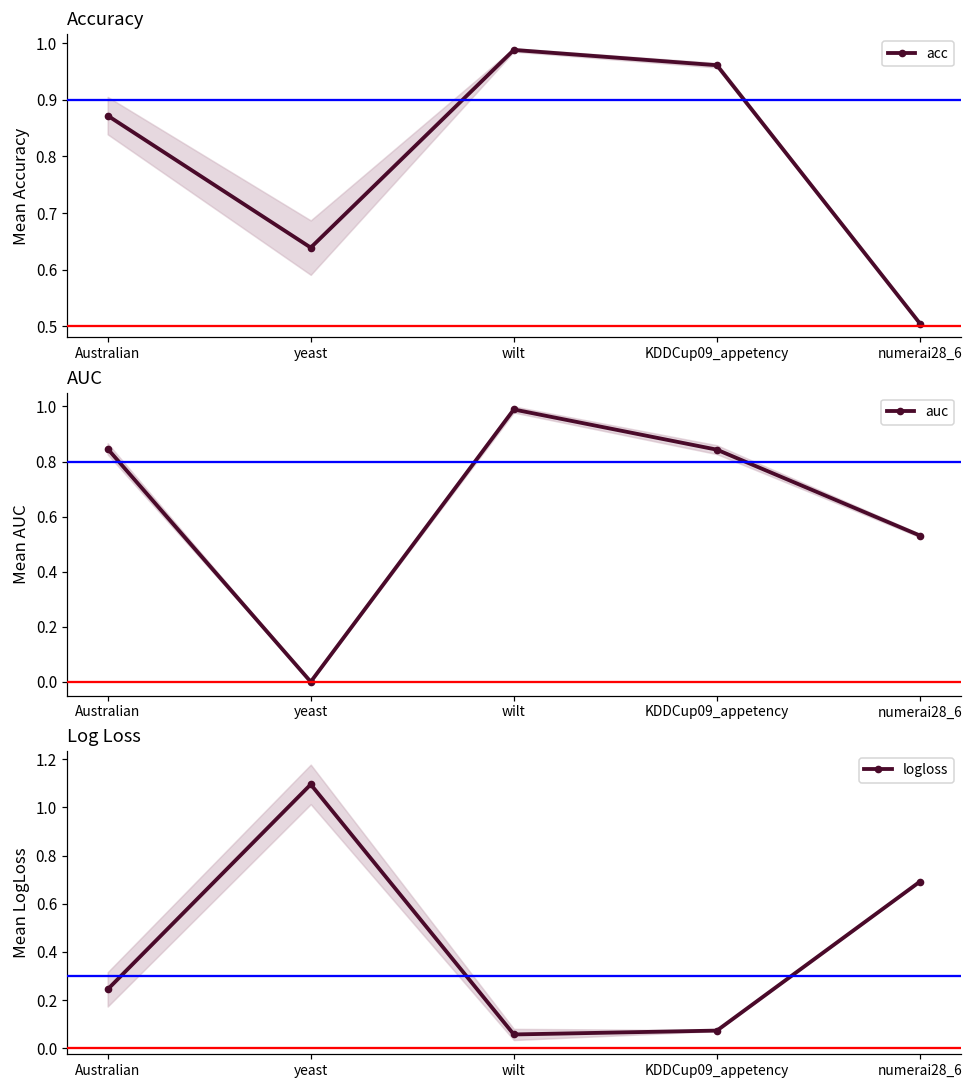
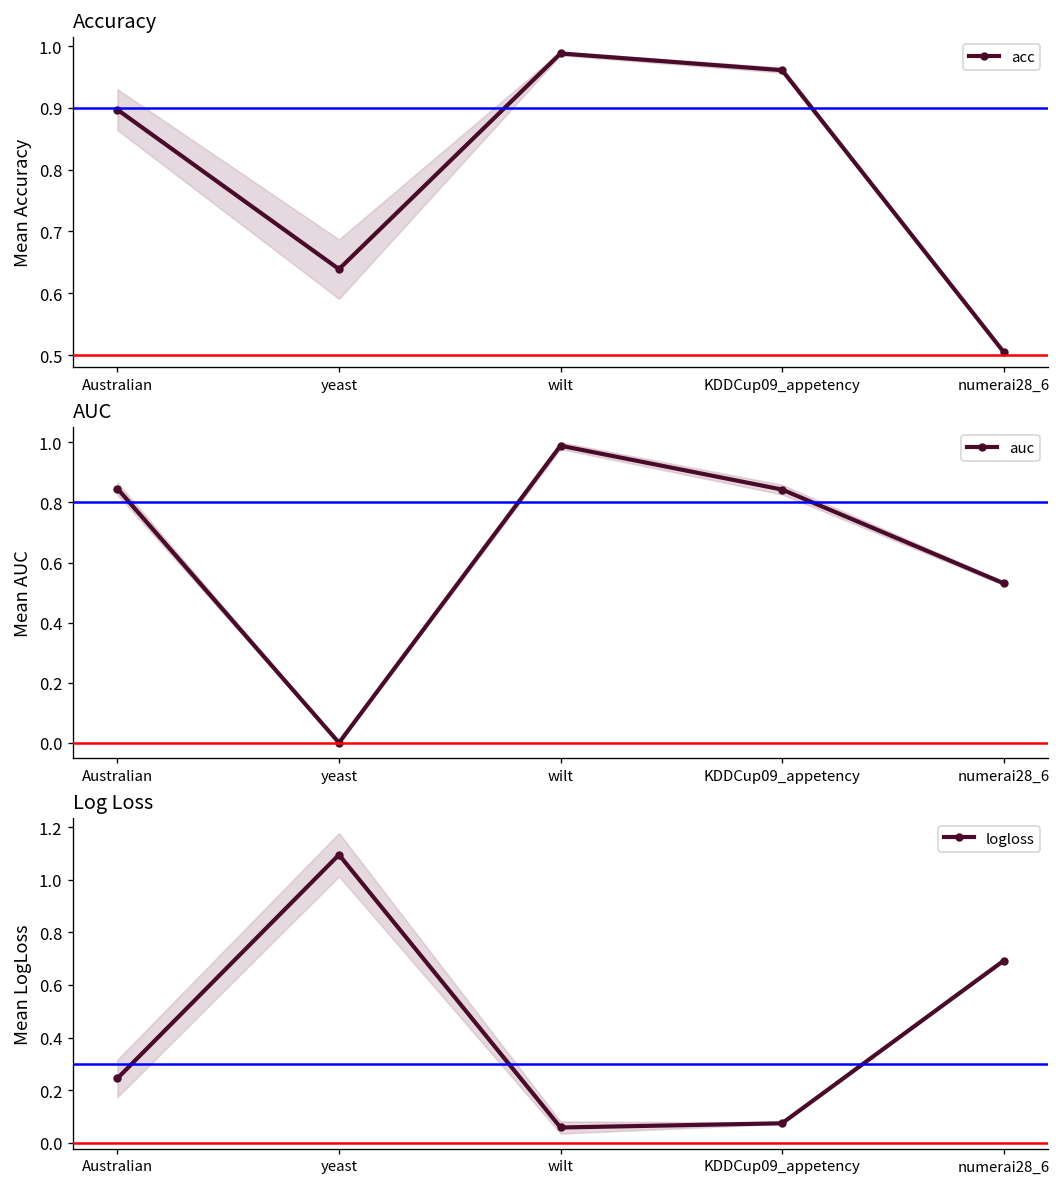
Accuracy, acc, Australian: 0.87 -> 0.90
